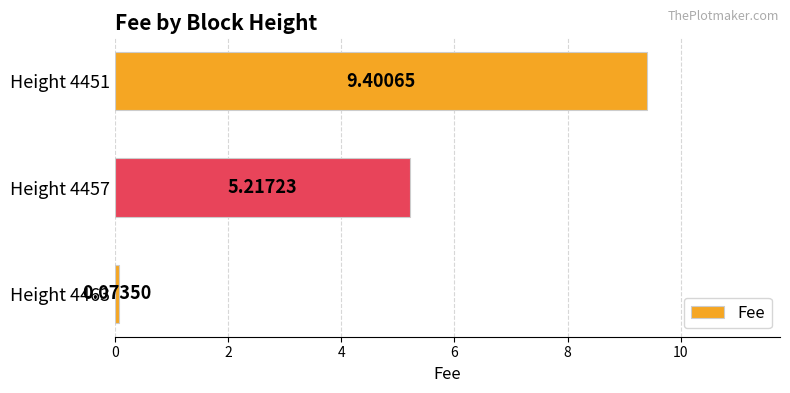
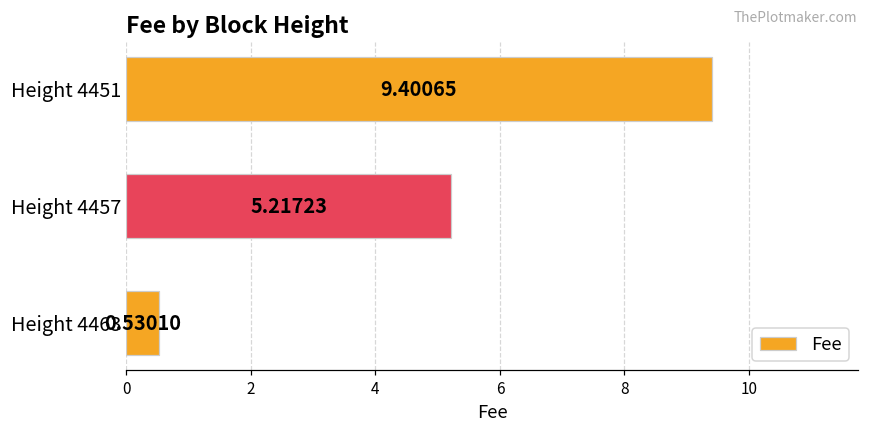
Height 4463: 0.07350 -> 0.53010
